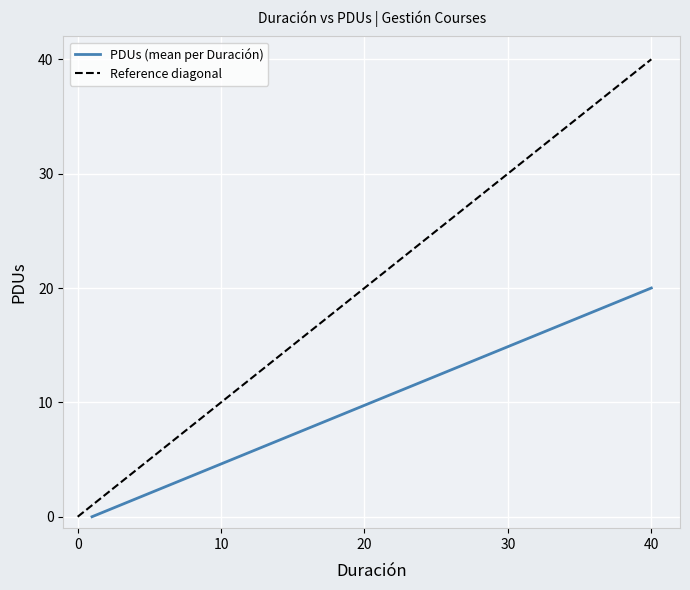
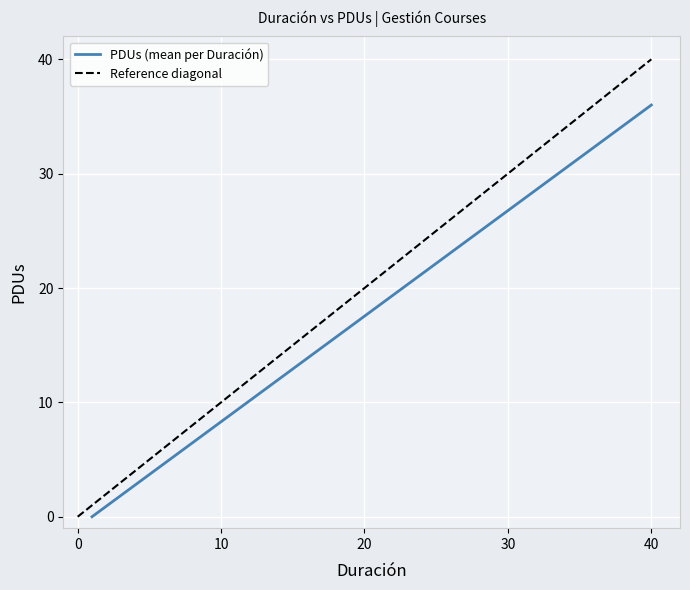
PDUs (mean per Duración), 40: 20 -> 36
